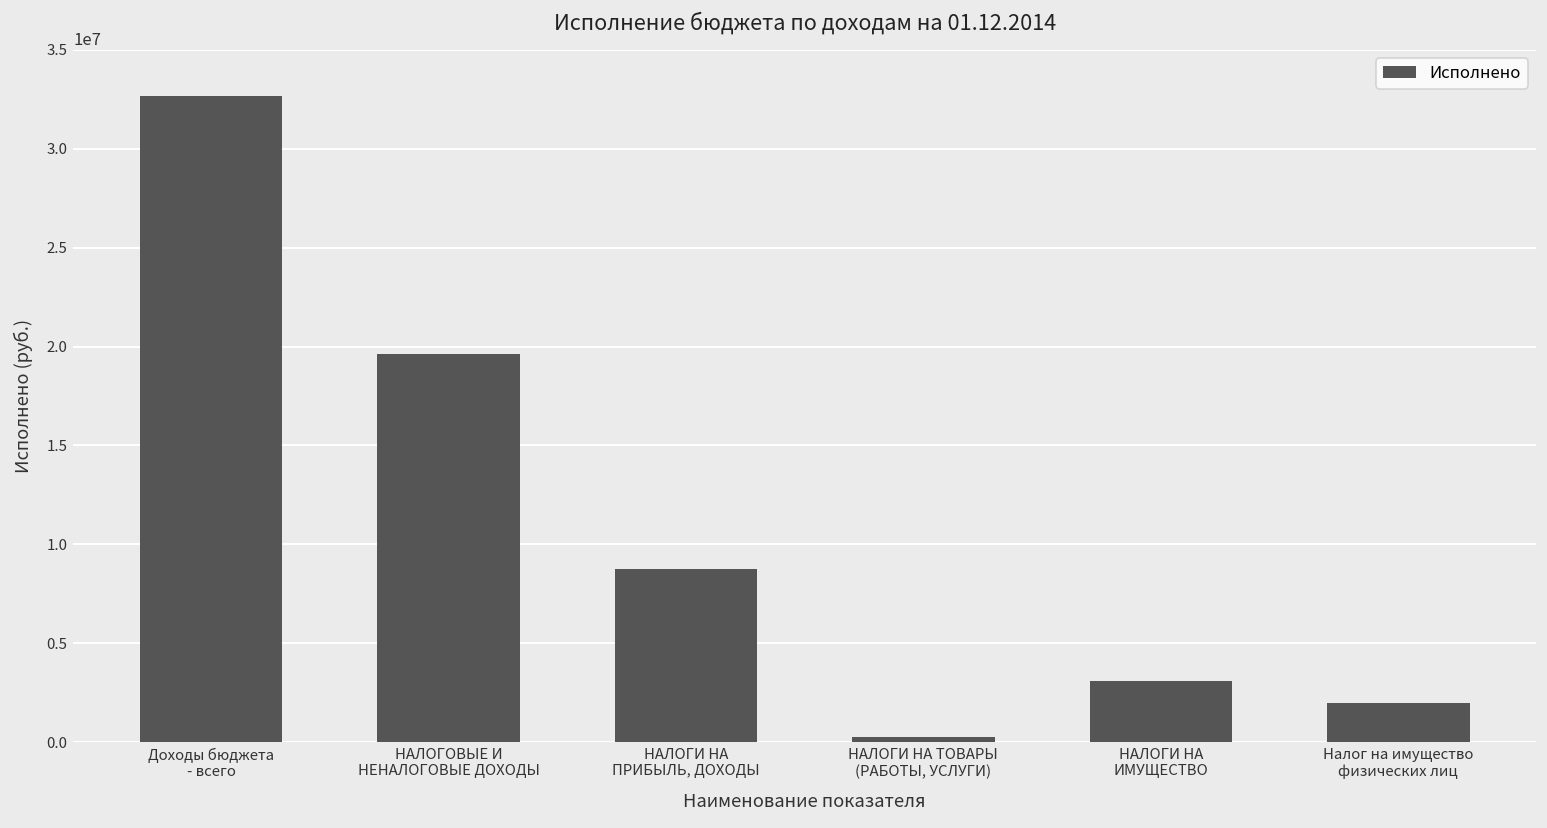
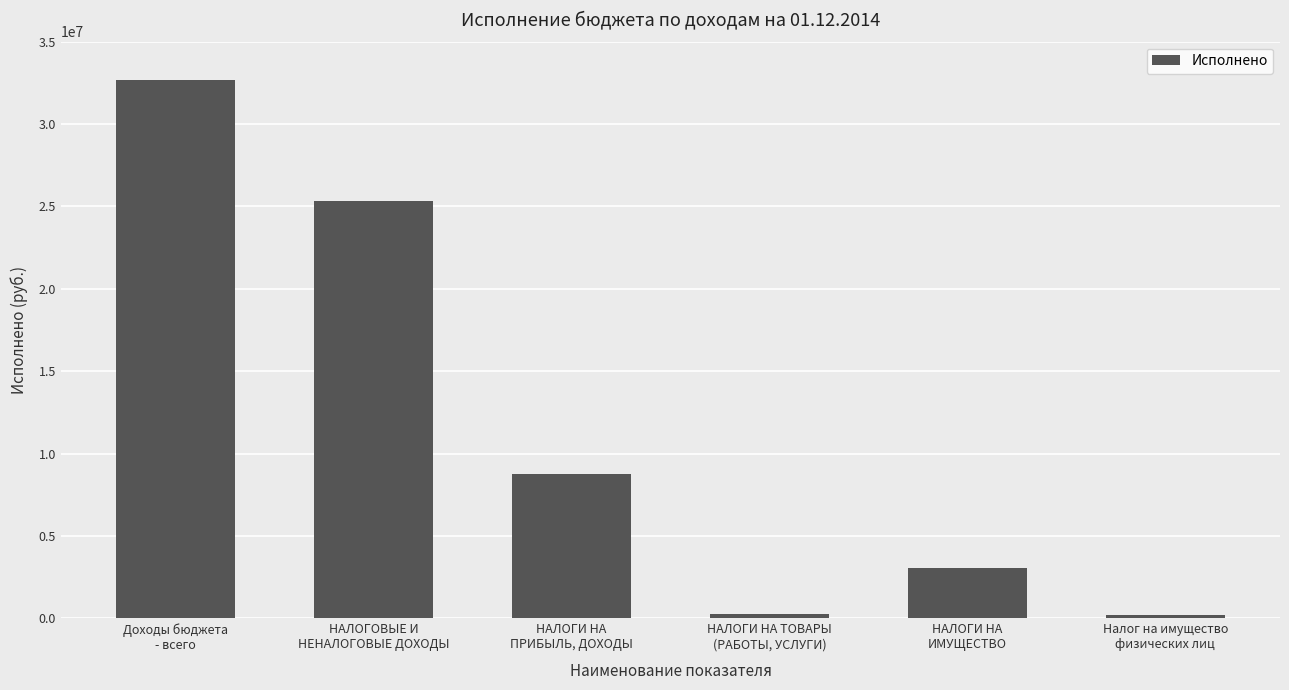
НАЛОГОВЫЕ И НЕНАЛОГОВЫЕ ДОХОДЫ: 19600000 -> 25300000
Налог на имущество физических лиц: 2000000 -> 200000
